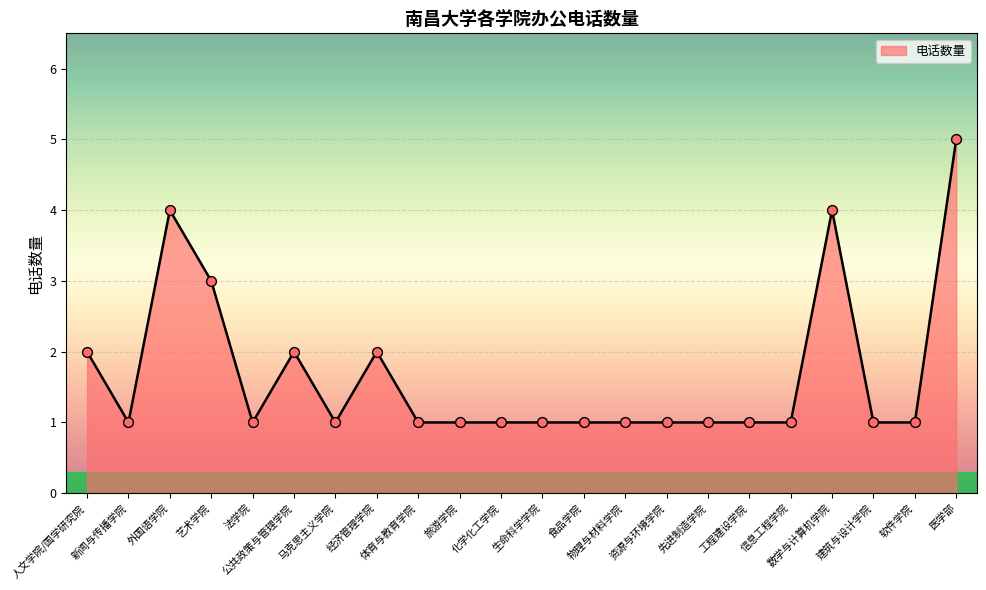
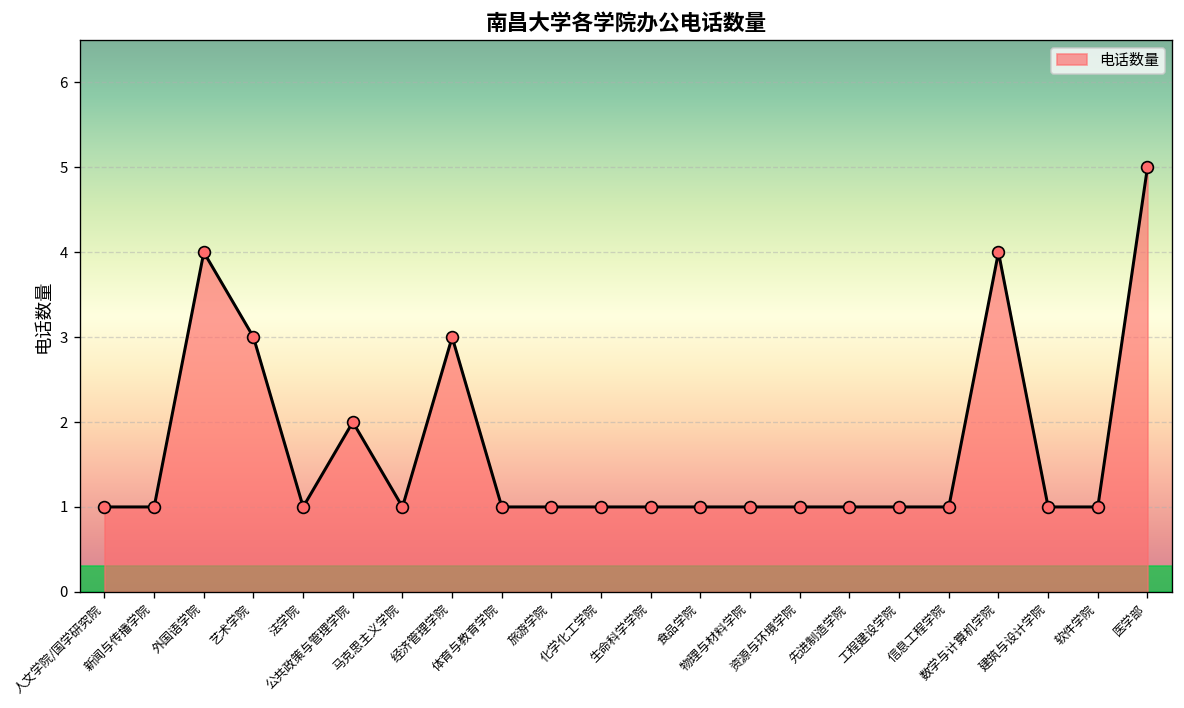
人文学院/国学研究院: 2 -> 1
经济管理学院: 2 -> 3
